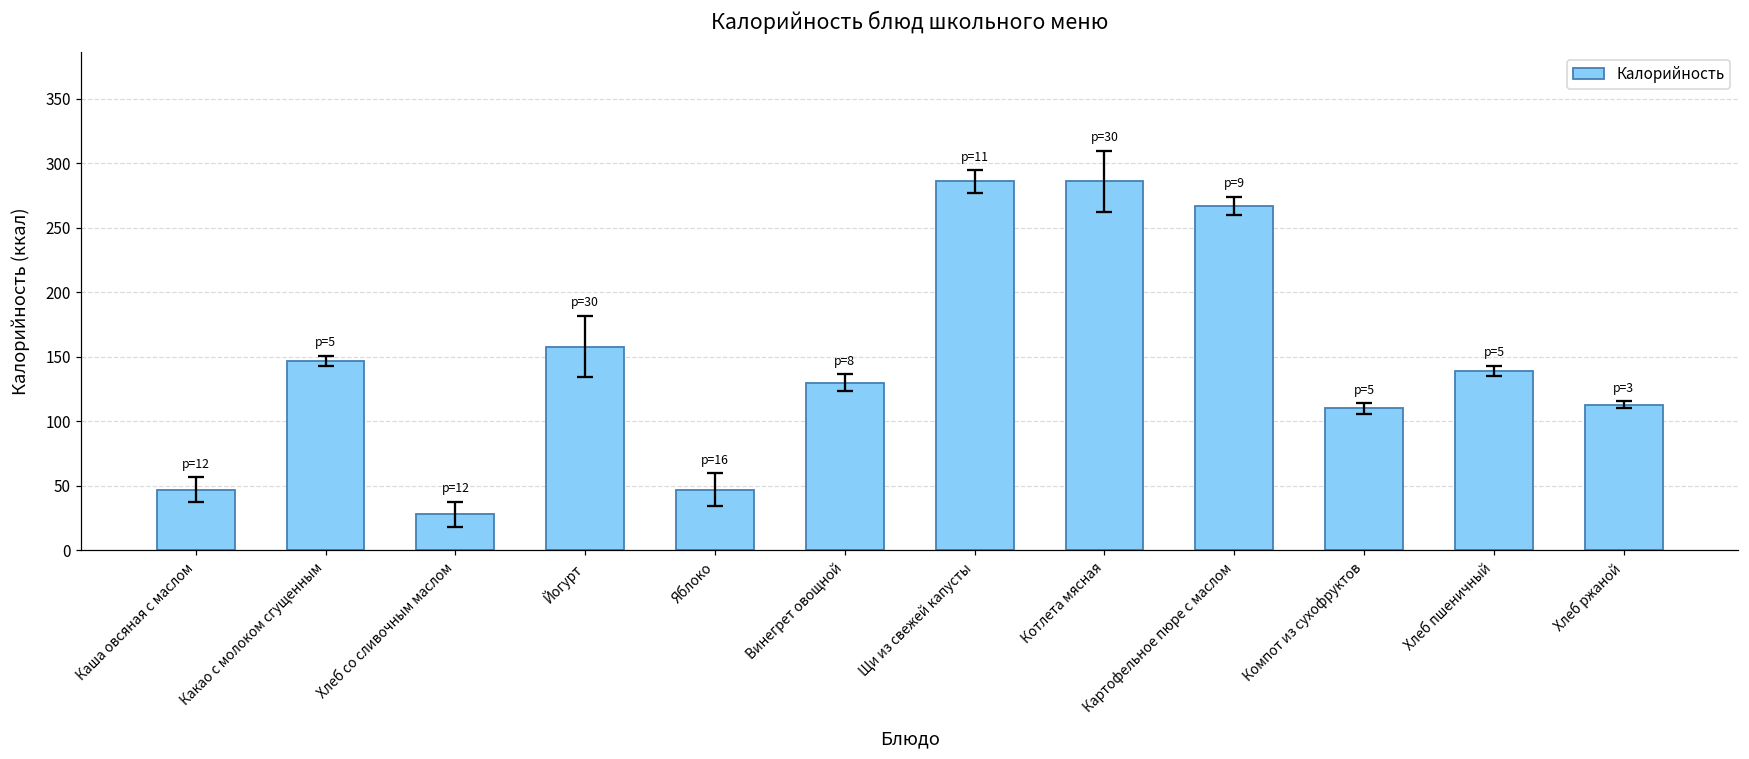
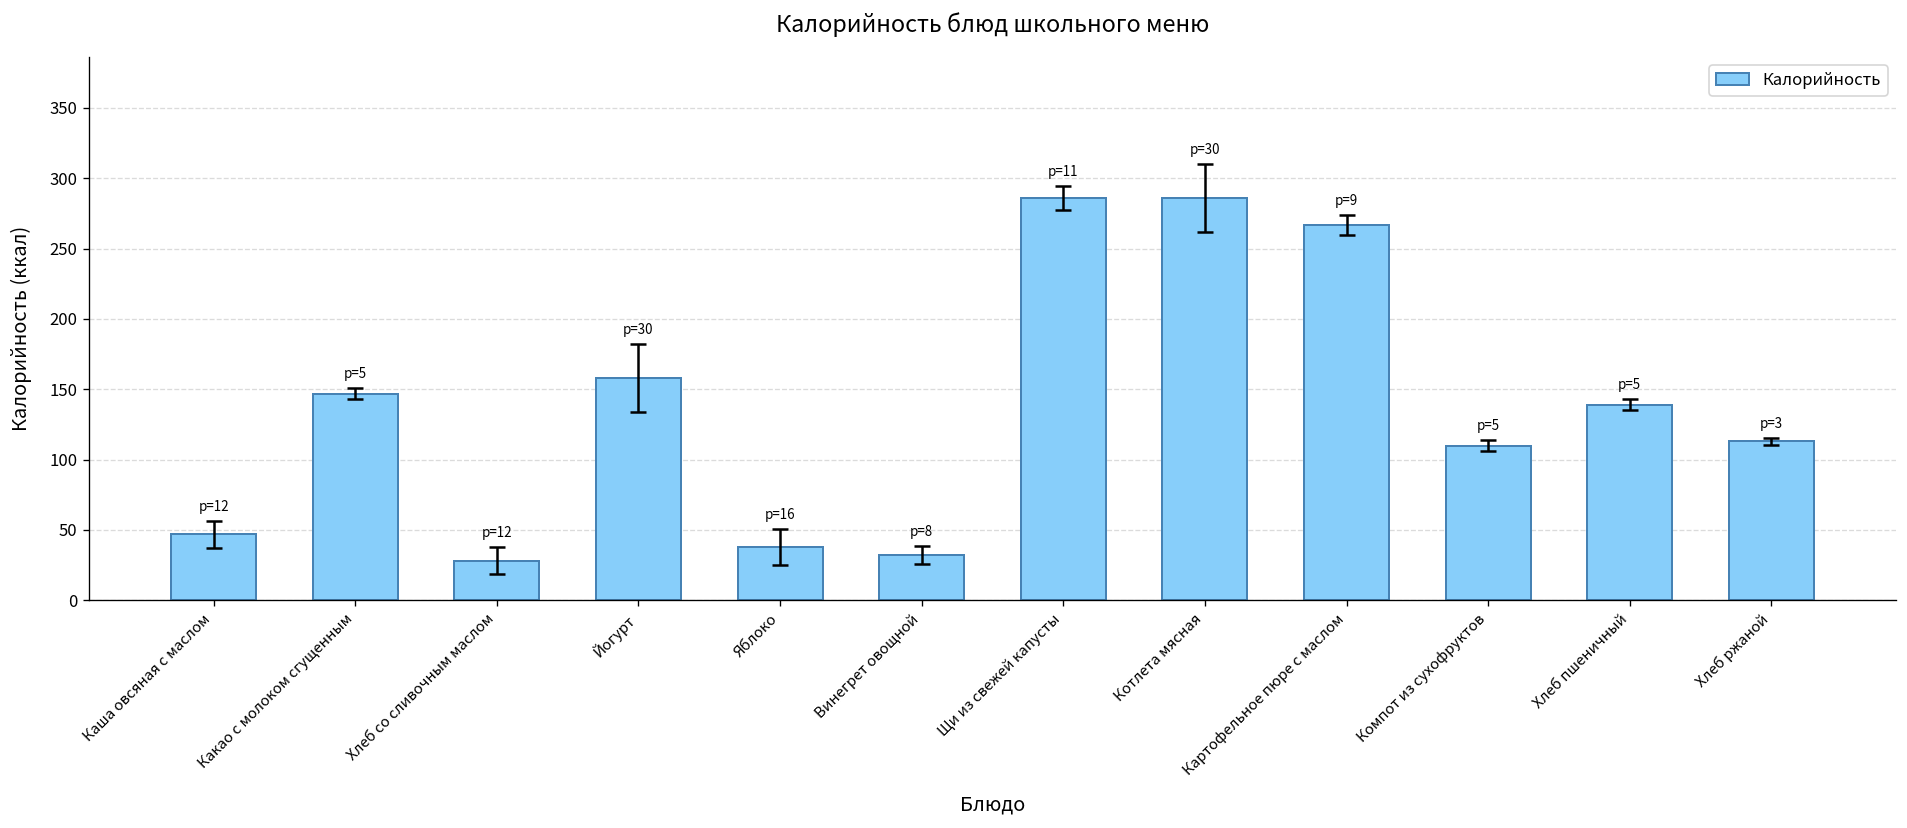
Калорийность, Яблоко: 47 -> 38
Калорийность, Винегрет овощной: 130 -> 32
